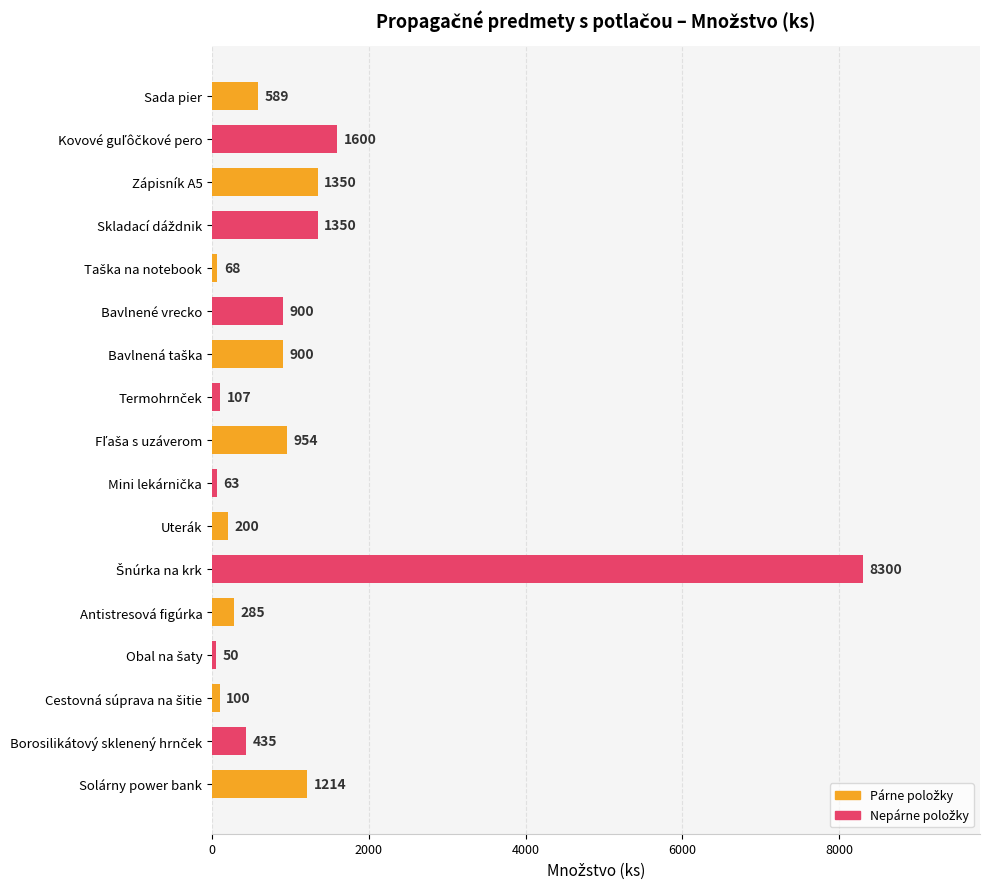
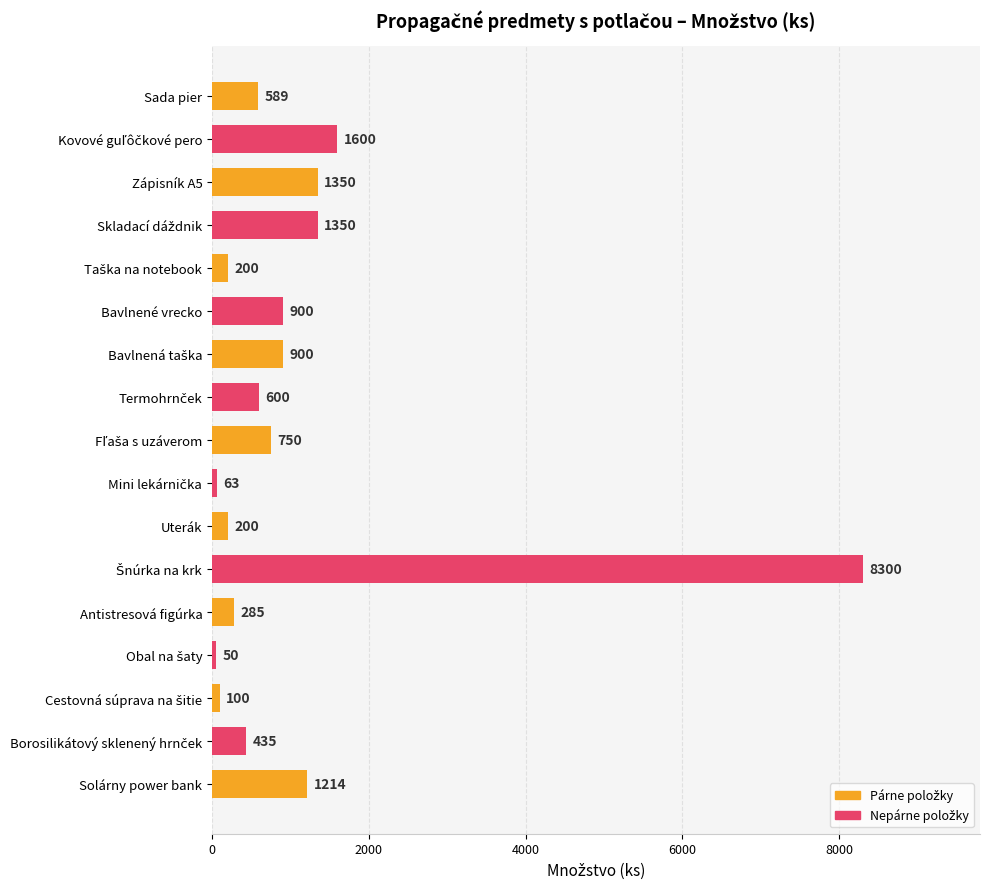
Taška na notebook: 68 -> 200
Termohrnček: 107 -> 600
Fľaša s uzáverom: 954 -> 750
